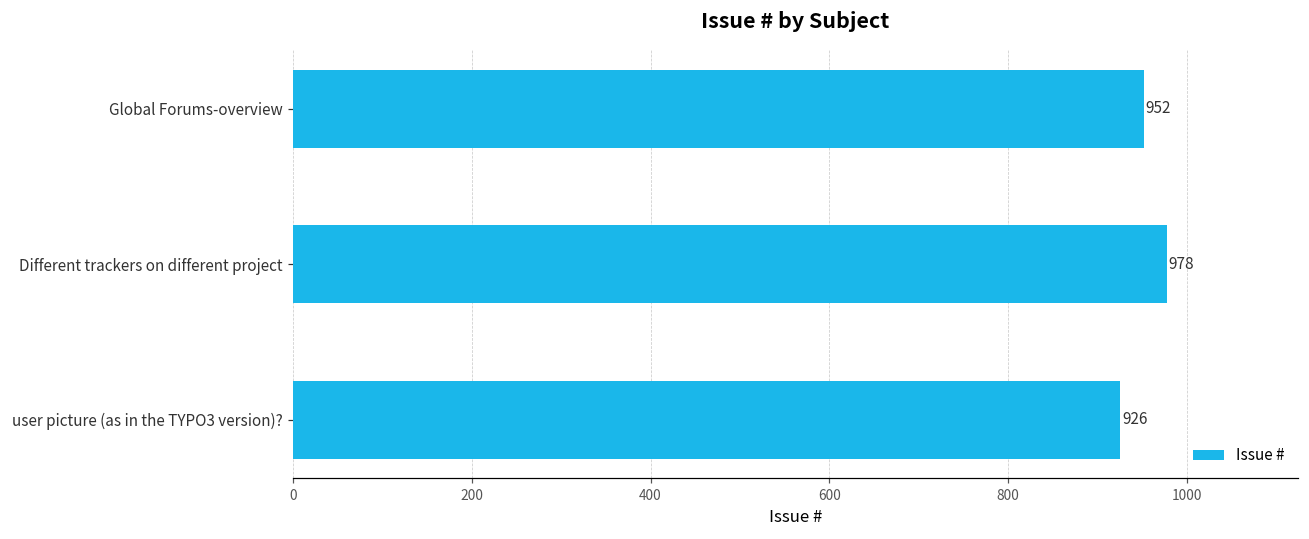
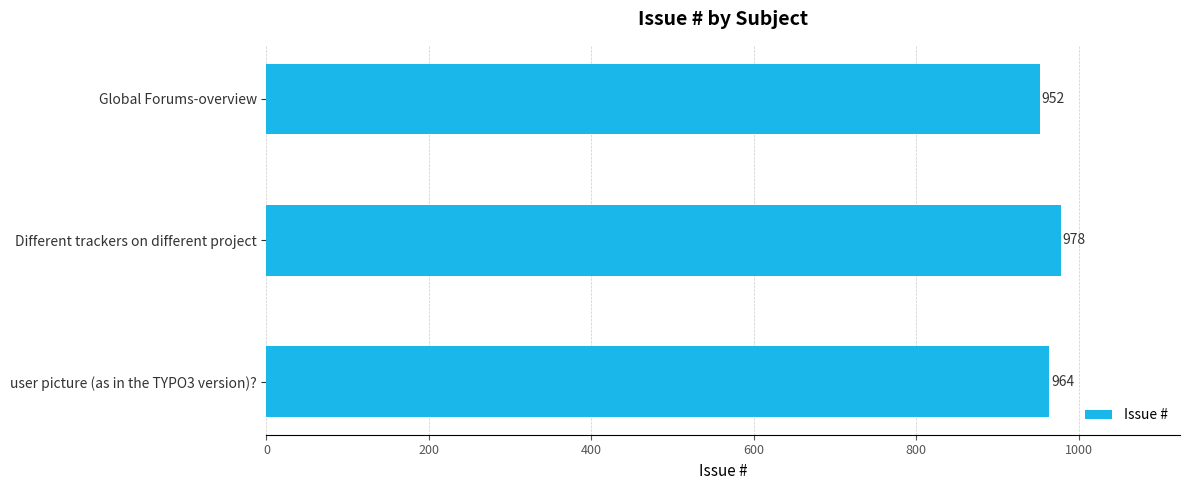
user picture (as in the TYPO3 version)?: 926 -> 964
